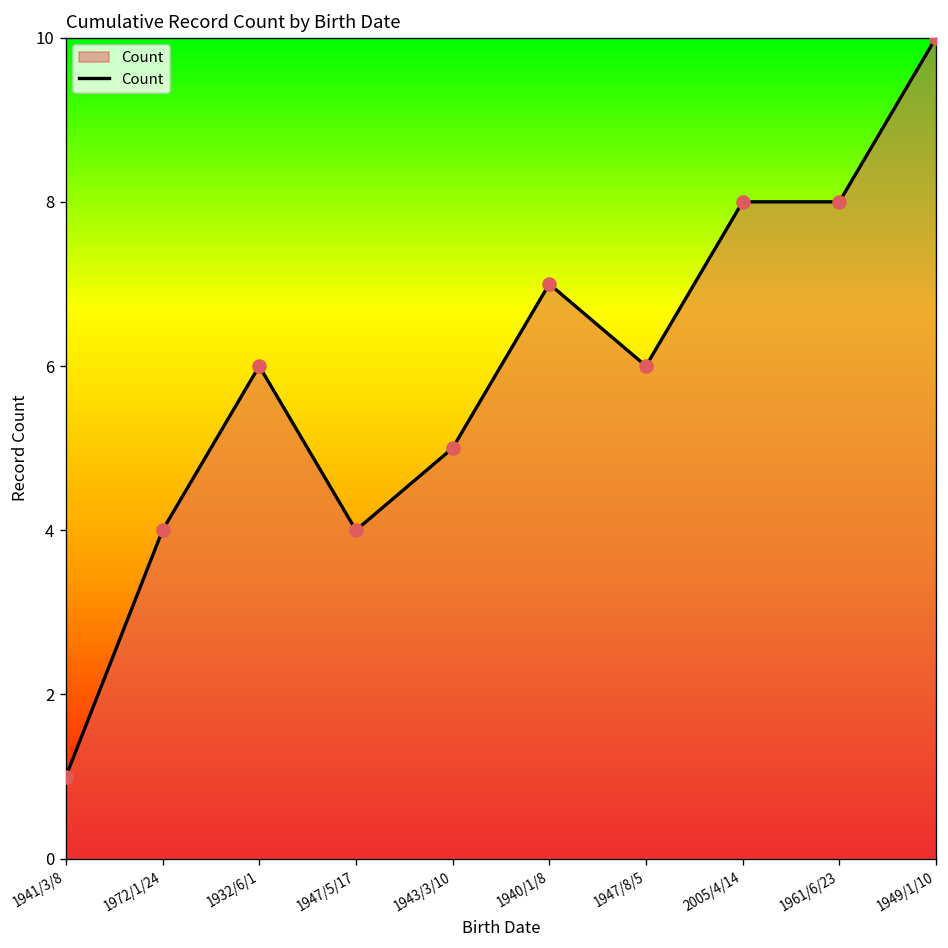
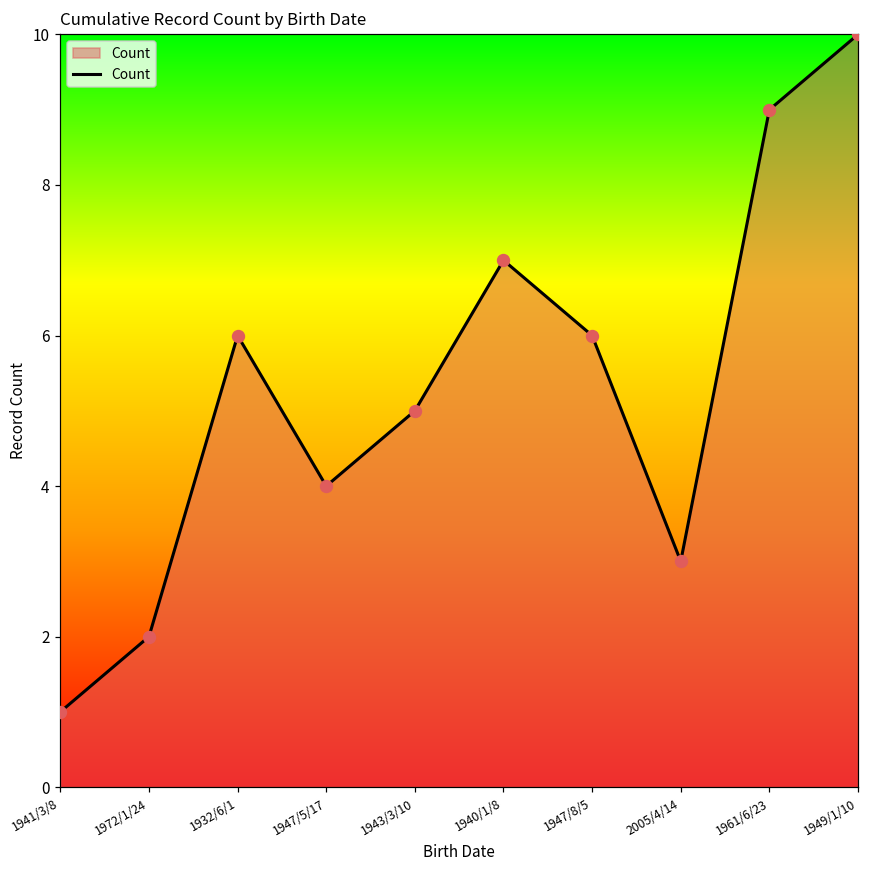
1972/1/24: 4 -> 2
2005/4/14: 8 -> 3
1961/6/23: 8 -> 9
